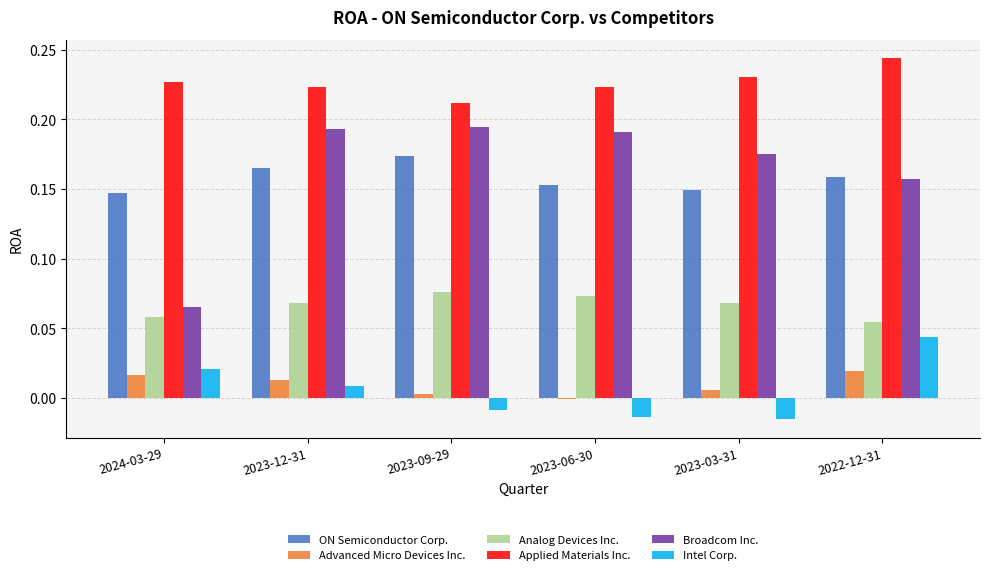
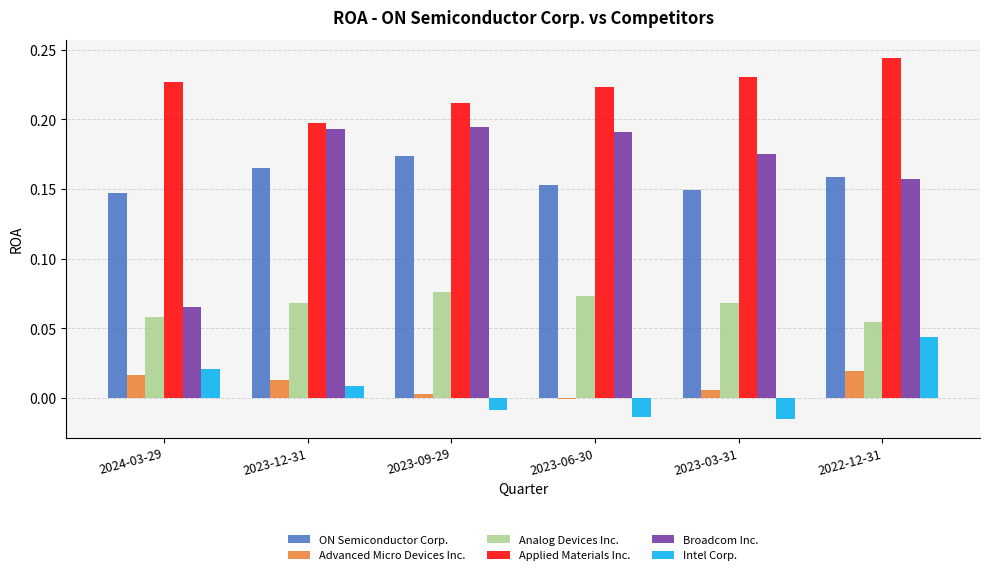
Applied Materials Inc., 2023-12-31: 0.223 -> 0.197
